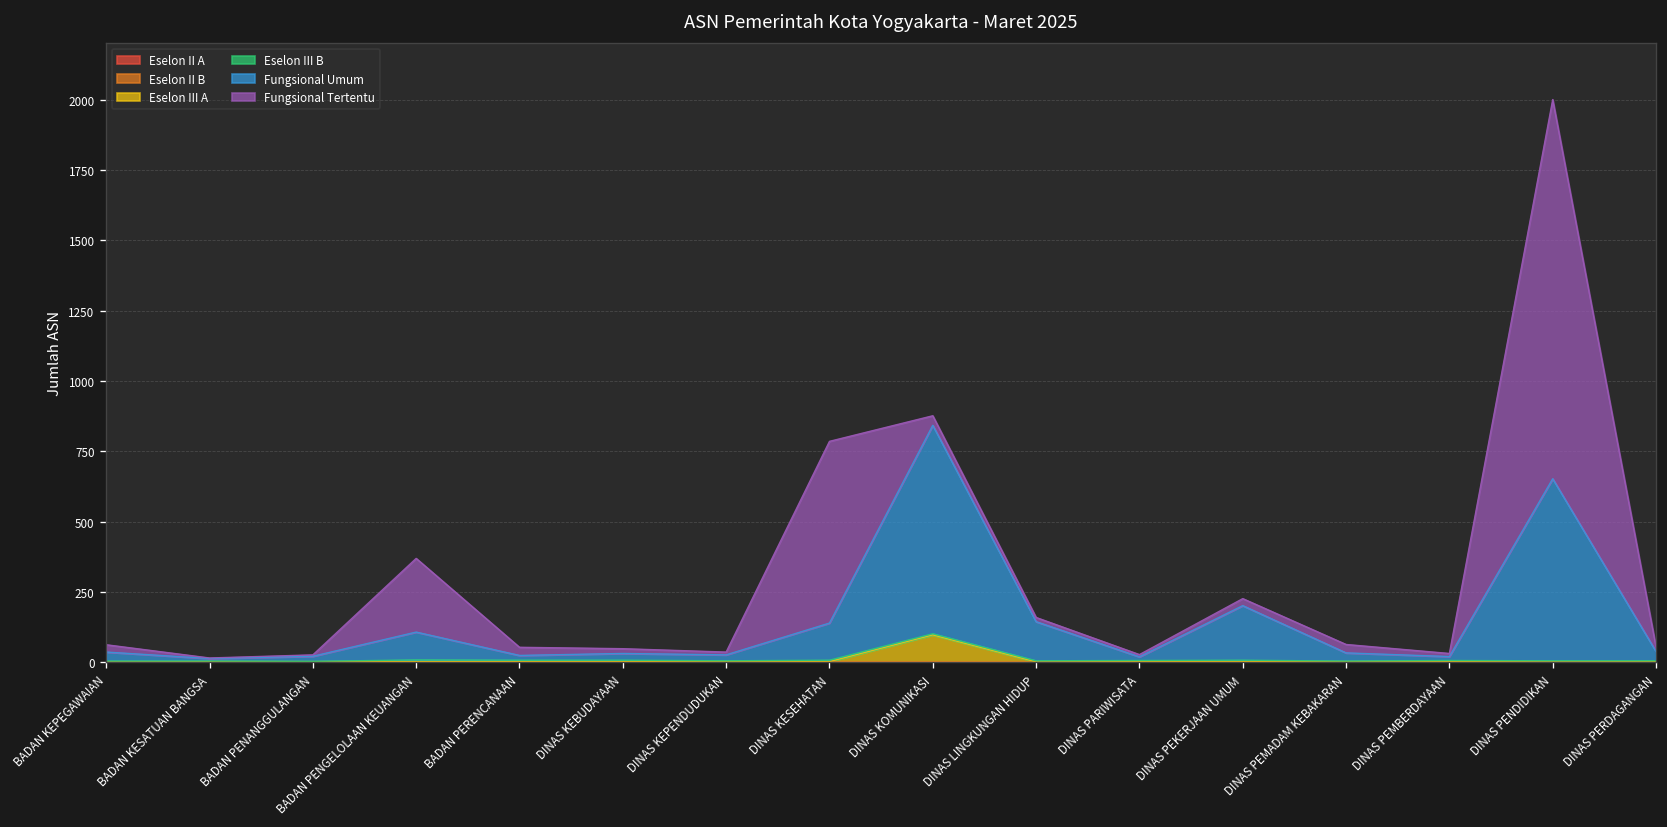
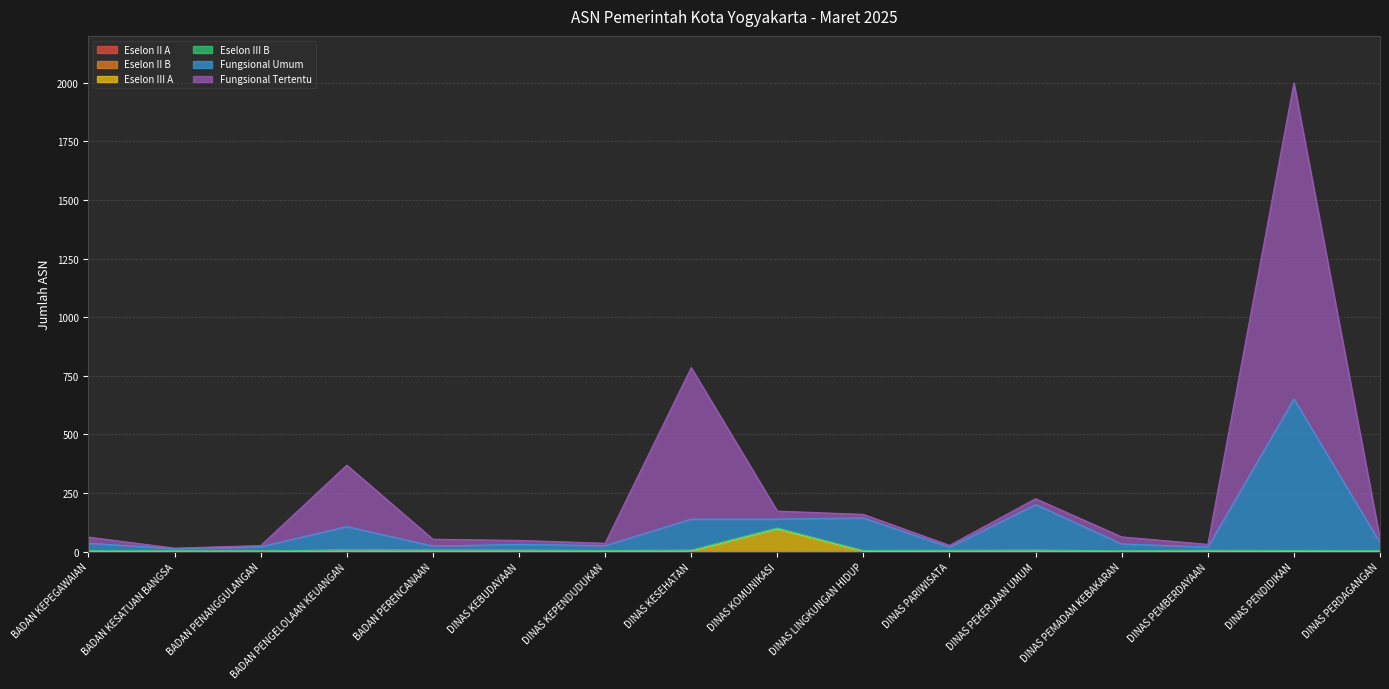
Fungsional Umum, DINAS KOMUNIKASI: 740 -> 40
